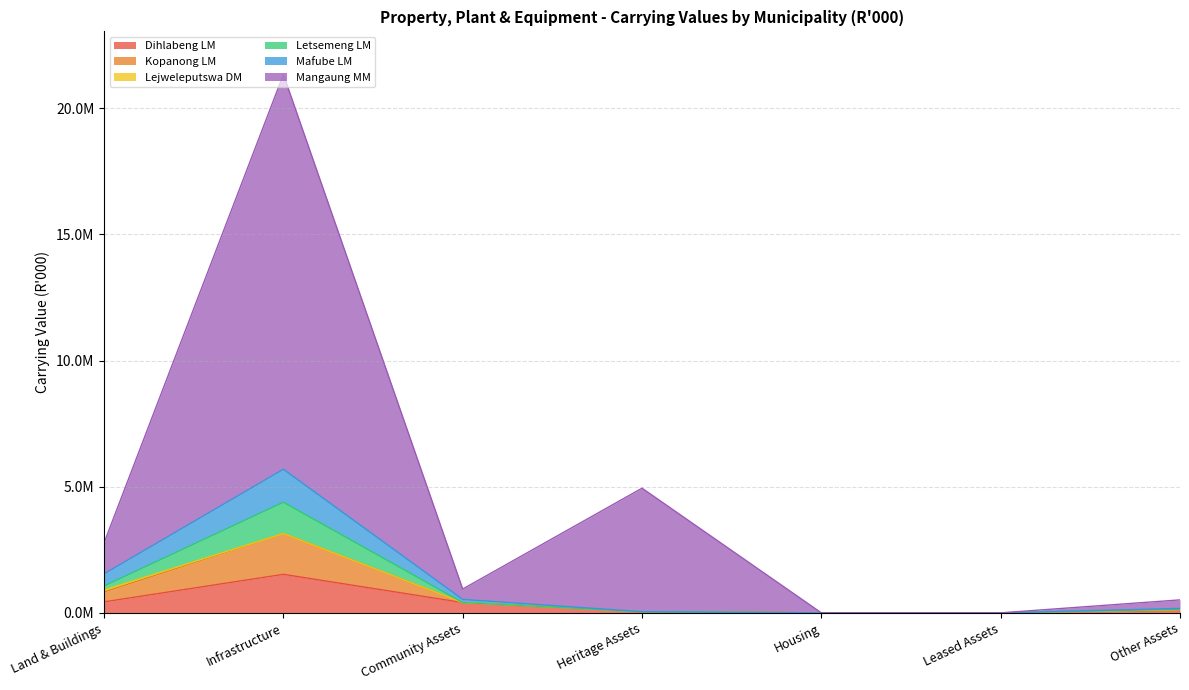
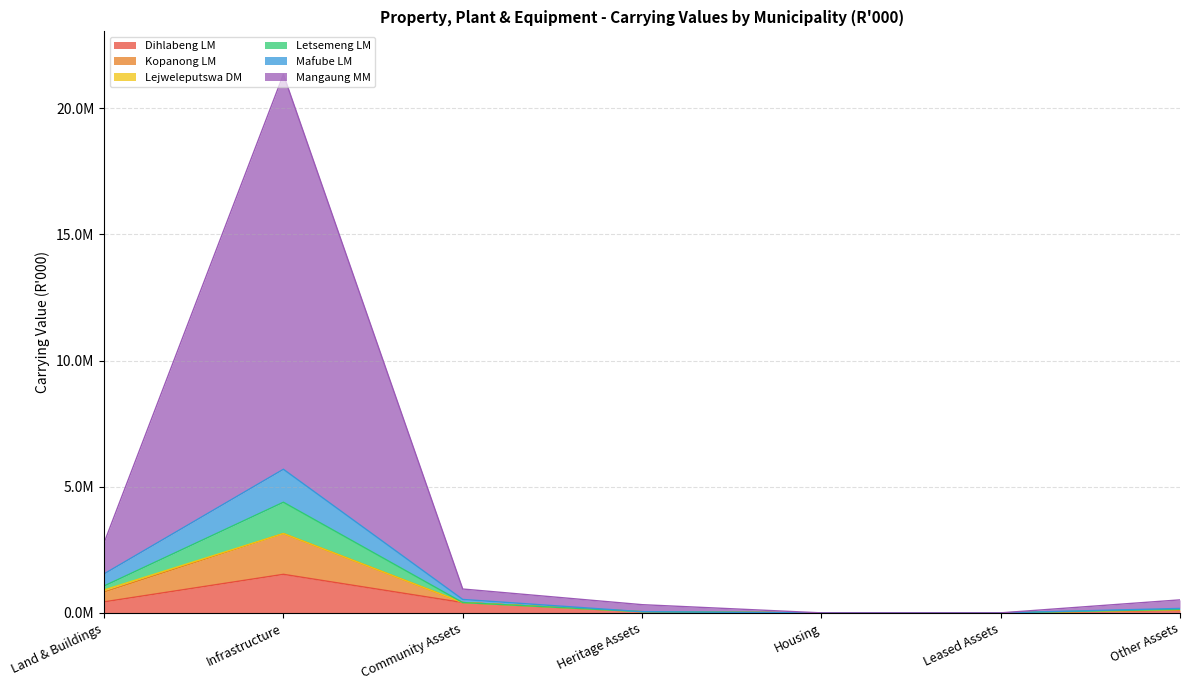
Mangaung MM, Heritage Assets: 4900000 -> 300000
